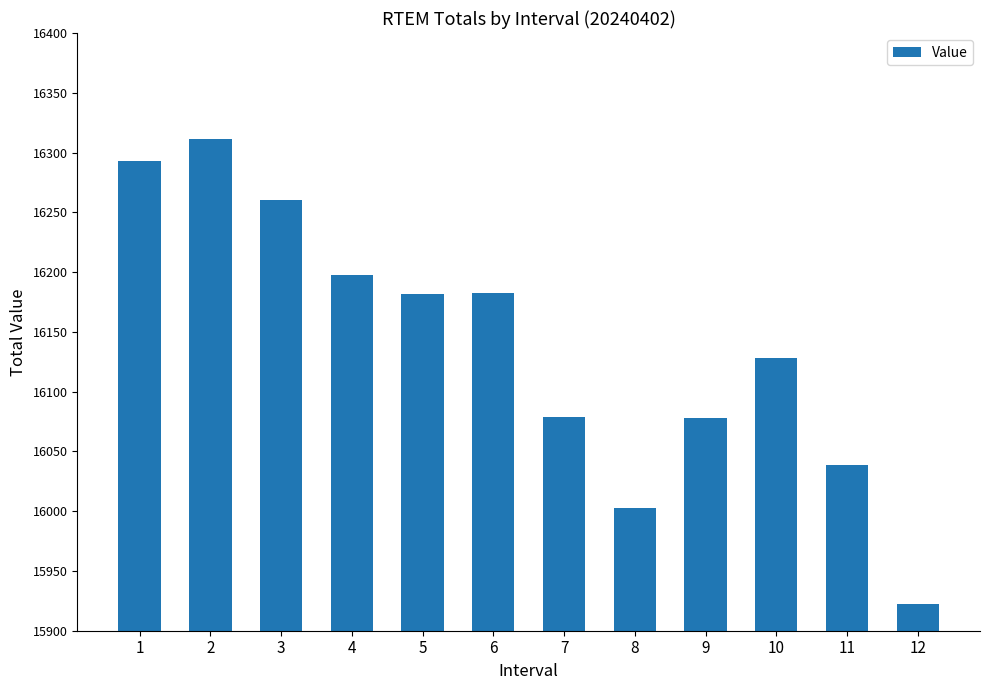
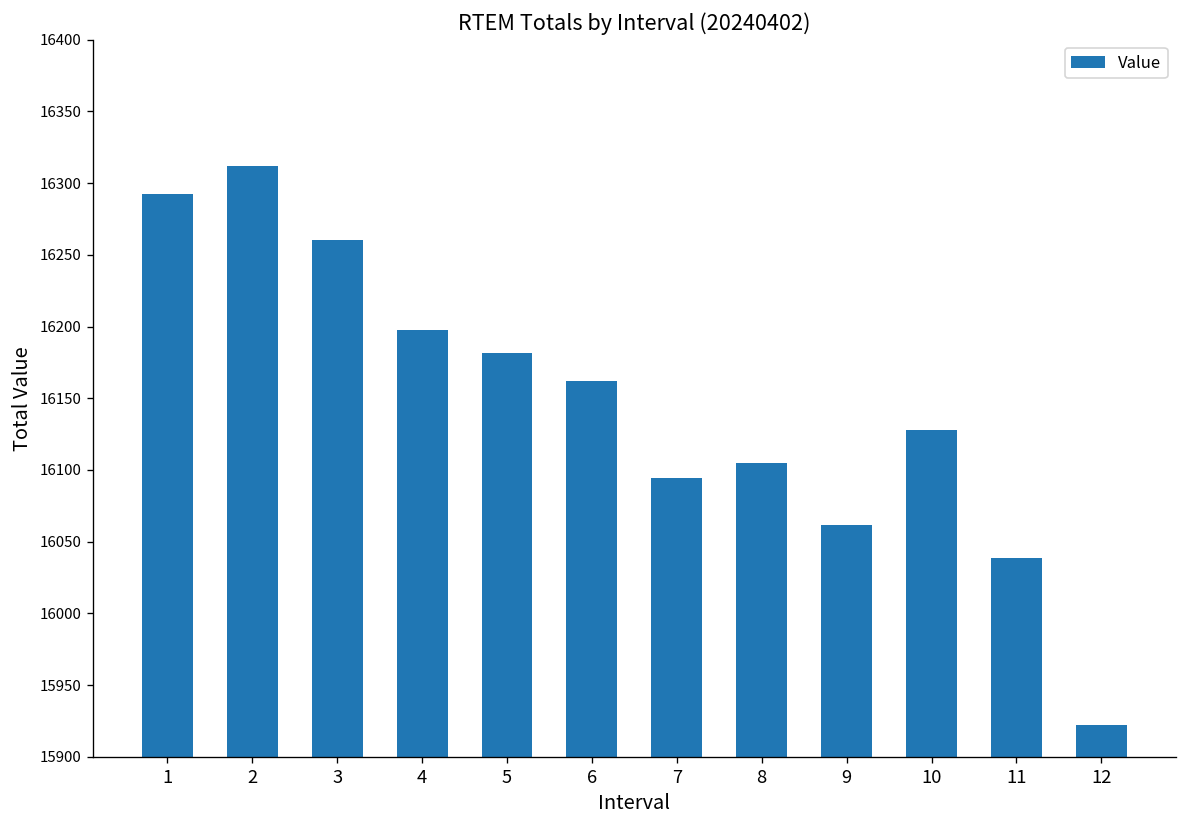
6: 16182 -> 16162
7: 16079 -> 16095
8: 16002 -> 16105
9: 16078 -> 16062
